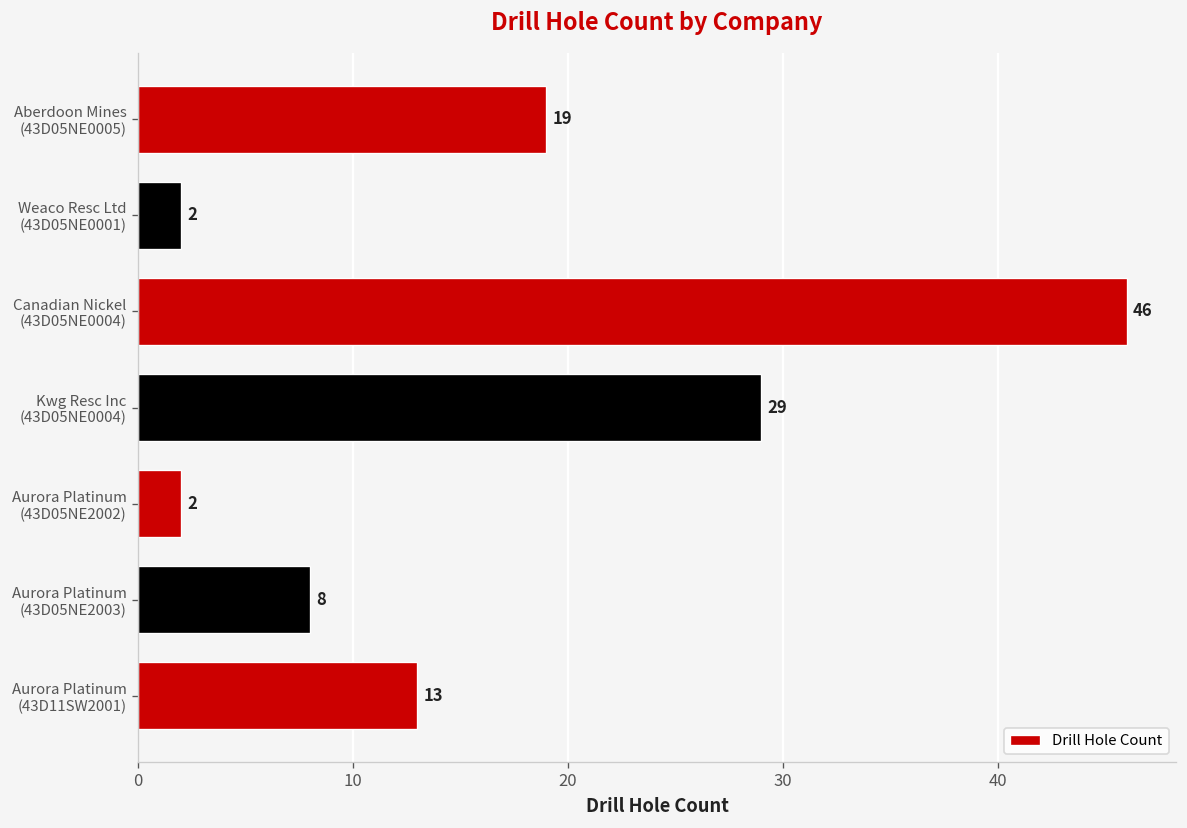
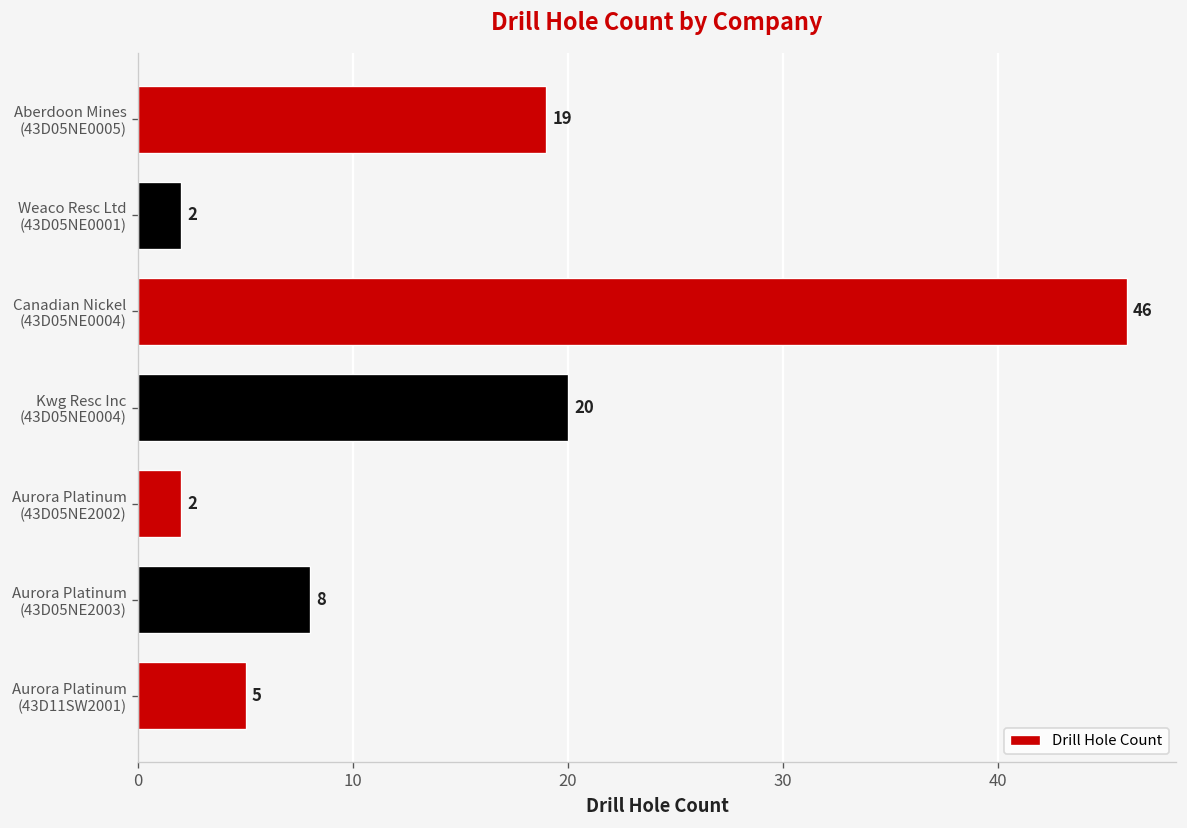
Kwg Resc Inc (43D05NE0004): 29 -> 20
Aurora Platinum (43D11SW2001): 13 -> 5
